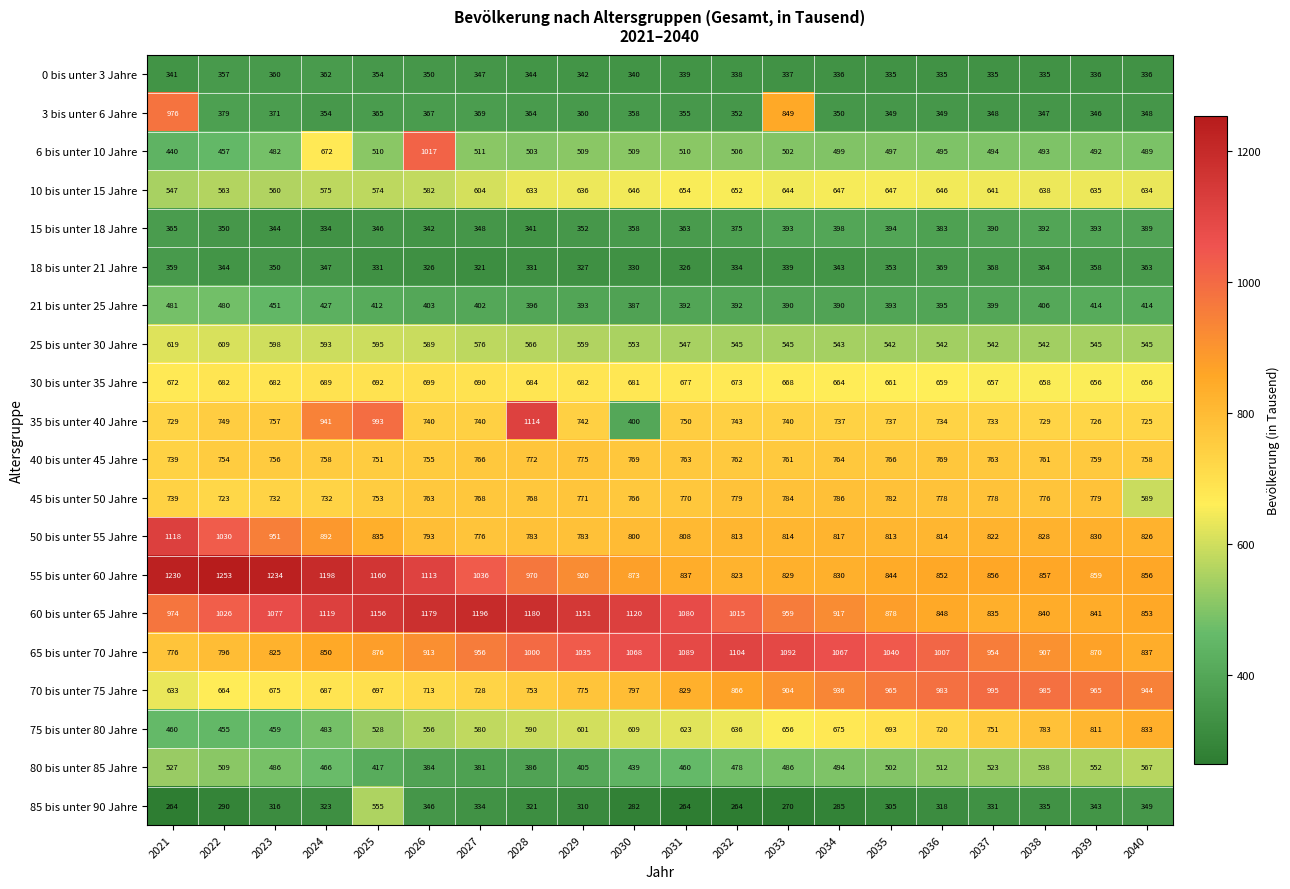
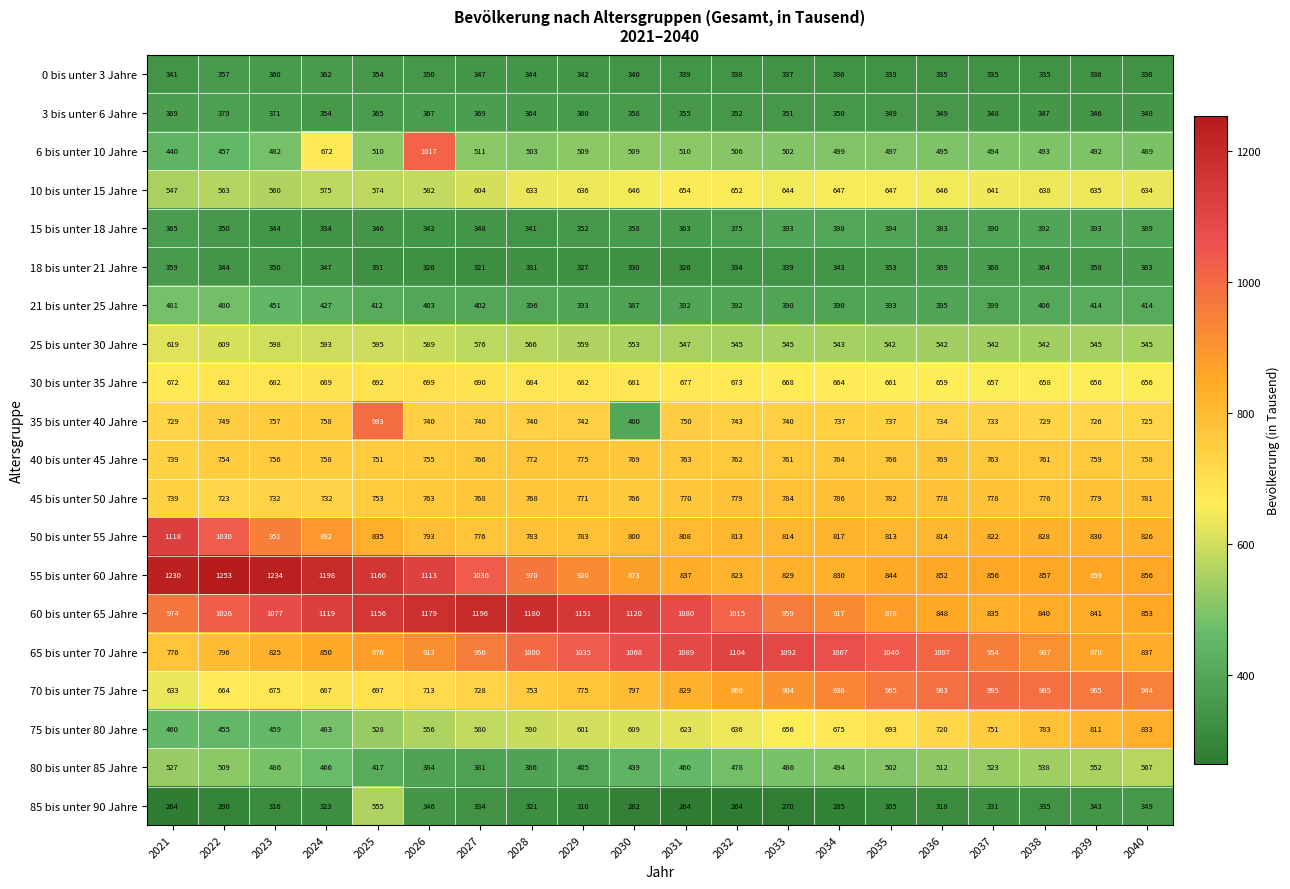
3 bis unter 6 Jahre, 2021: 976 -> 369
3 bis unter 6 Jahre, 2033: 849 -> 351
35 bis unter 40 Jahre, 2024: 941 -> 758
35 bis unter 40 Jahre, 2028: 1114 -> 740
45 bis unter 50 Jahre, 2040: 589 -> 781
